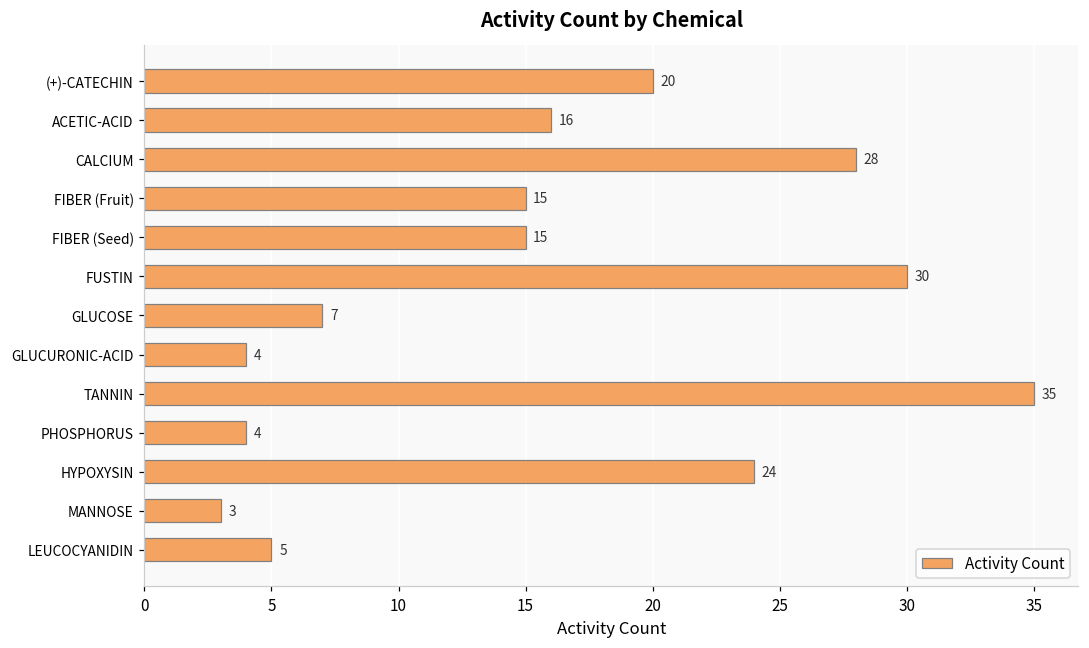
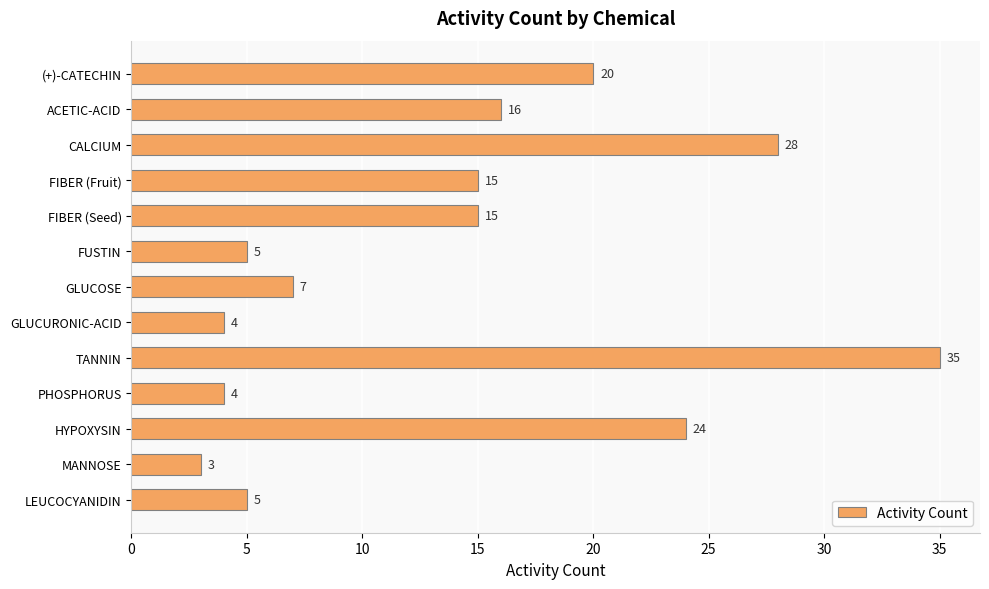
FUSTIN: 30 -> 5
